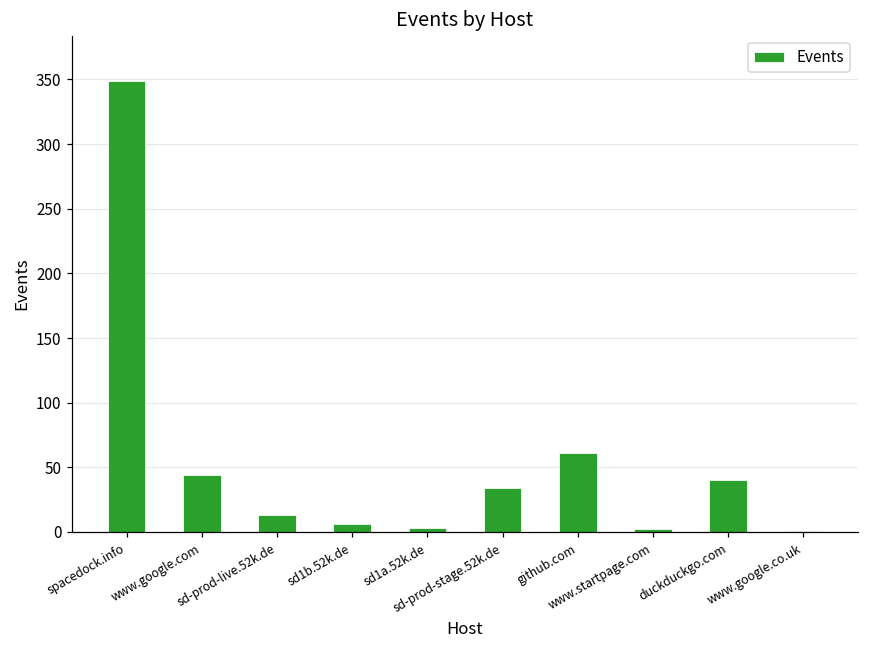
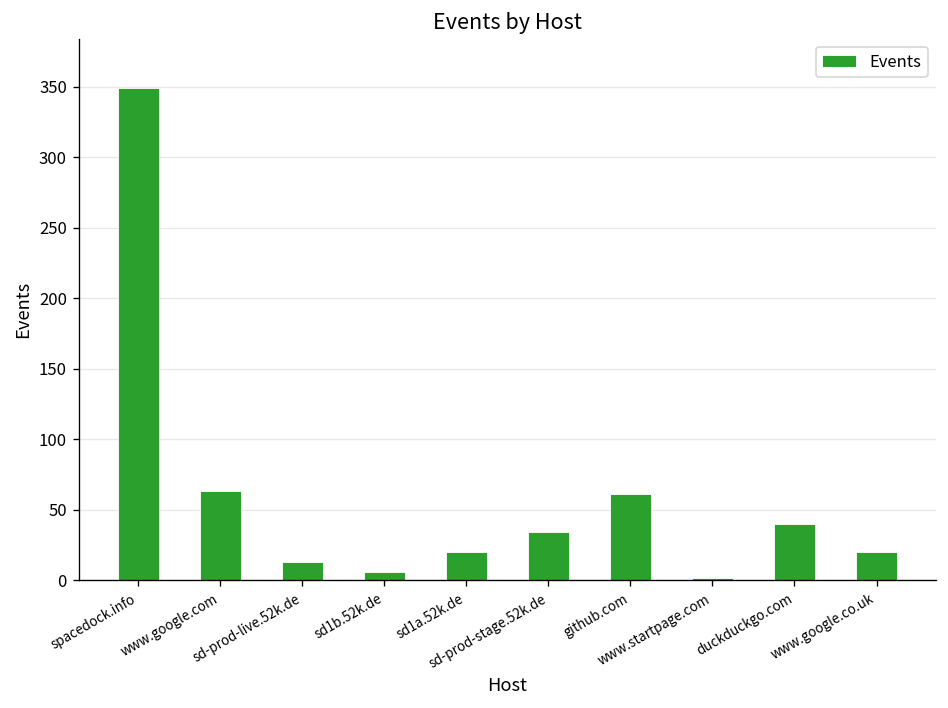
www.google.com: 44 -> 63
sd1a.52k.de: 3 -> 20
www.google.co.uk: 1 -> 20
